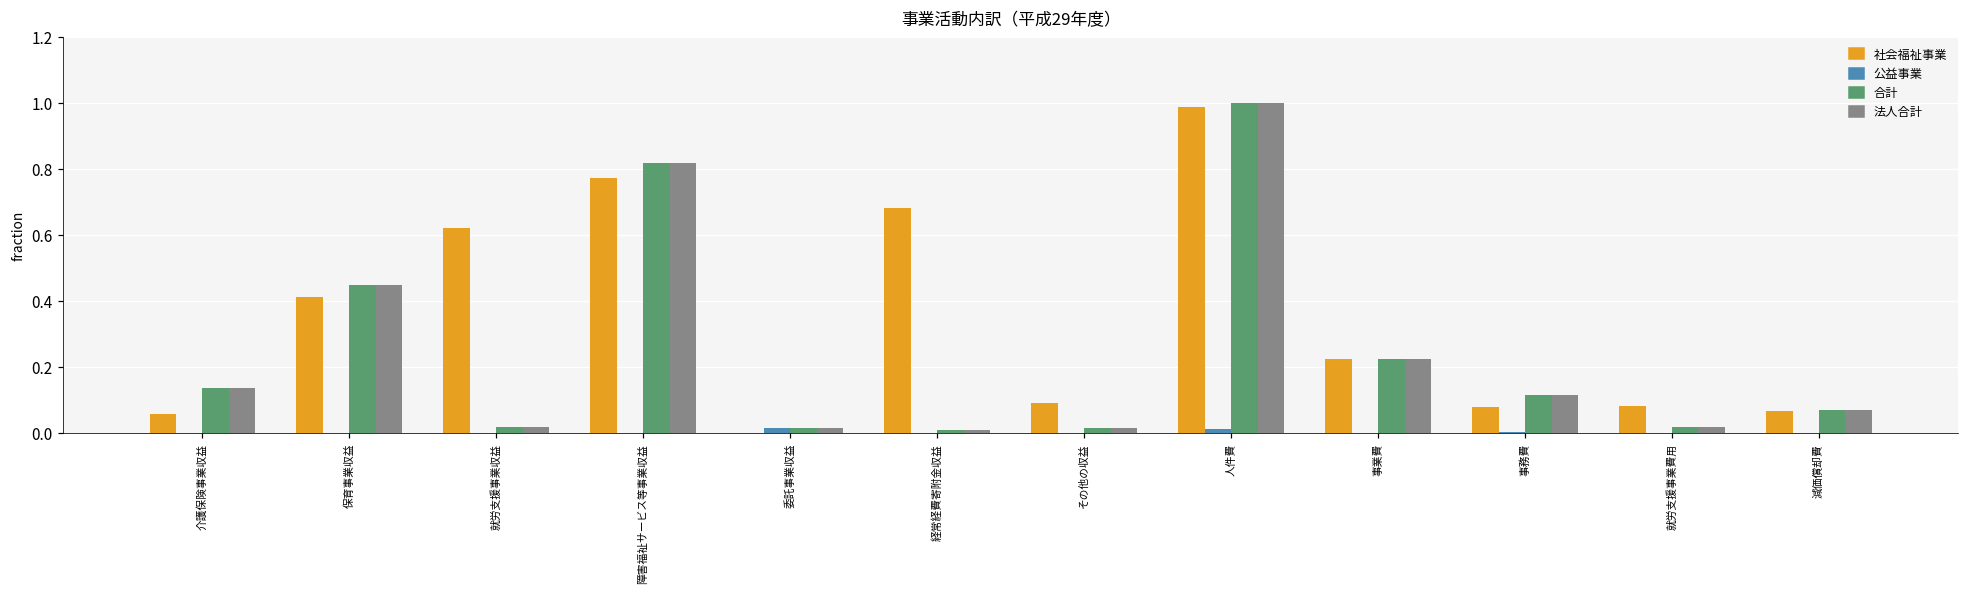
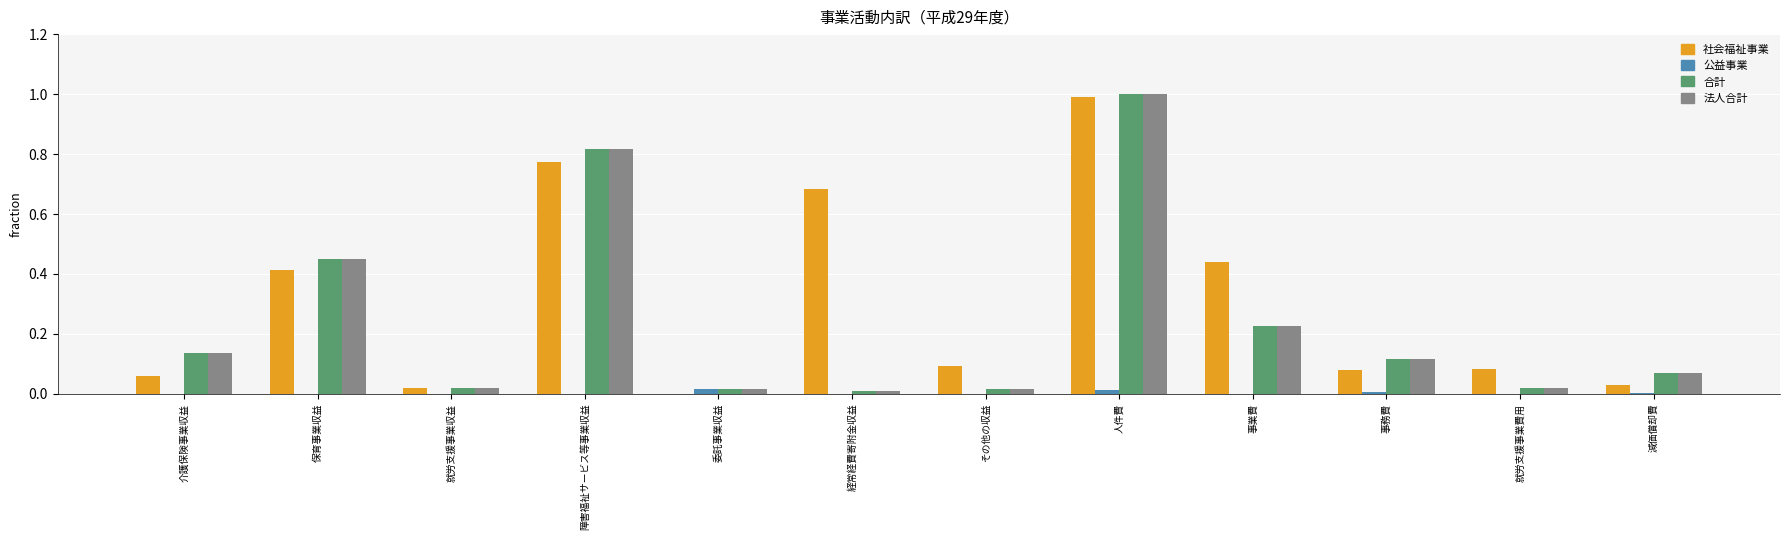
社会福祉事業, 就労支援事業収益: 0.62 -> 0.02
社会福祉事業, 事業費: 0.23 -> 0.44
社会福祉事業, 減価償却費: 0.07 -> 0.03
